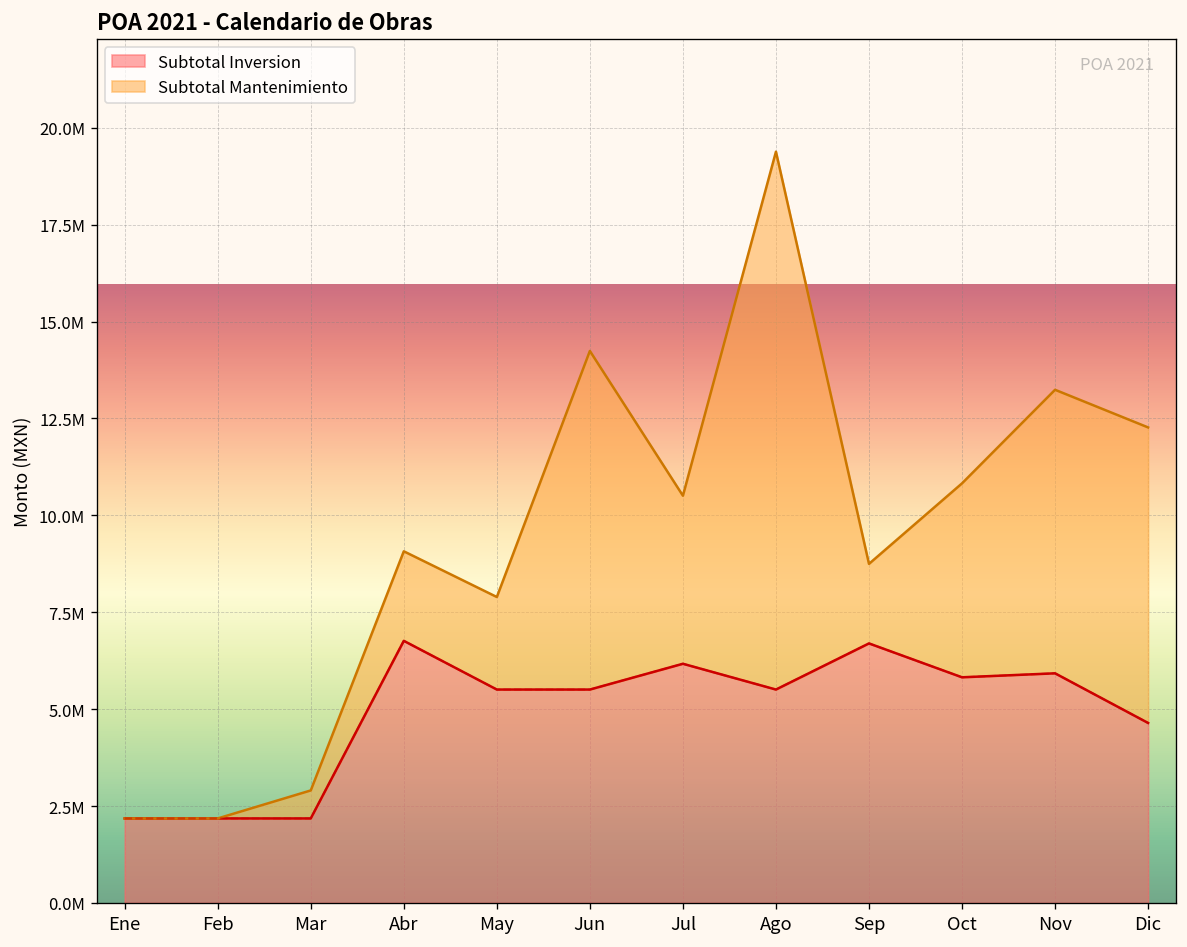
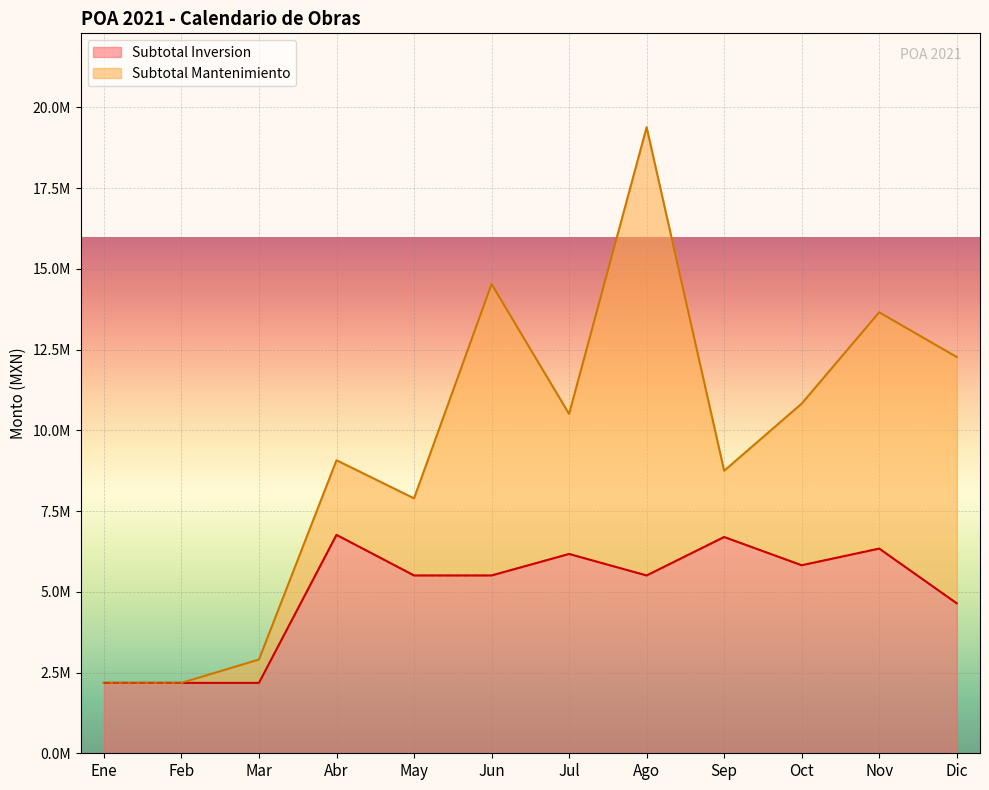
Subtotal Mantenimiento, Jun: 8700000 -> 9000000
Subtotal Inversion, Nov: 5900000 -> 6300000
